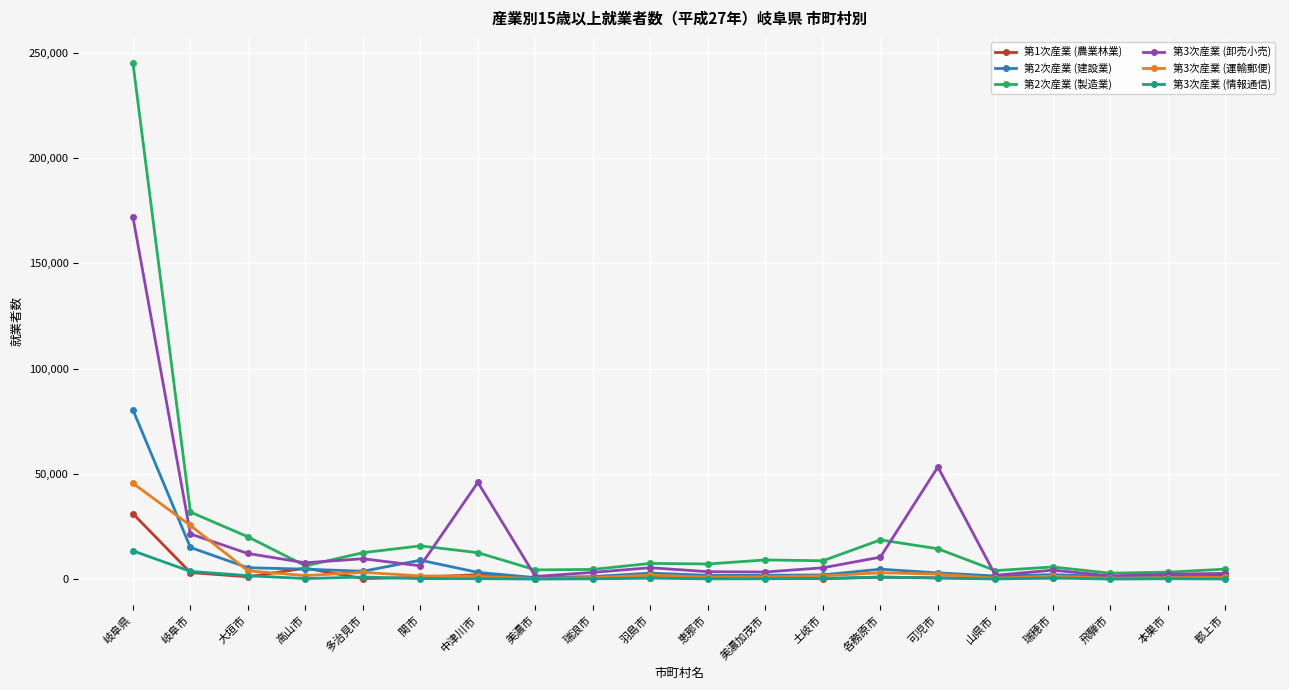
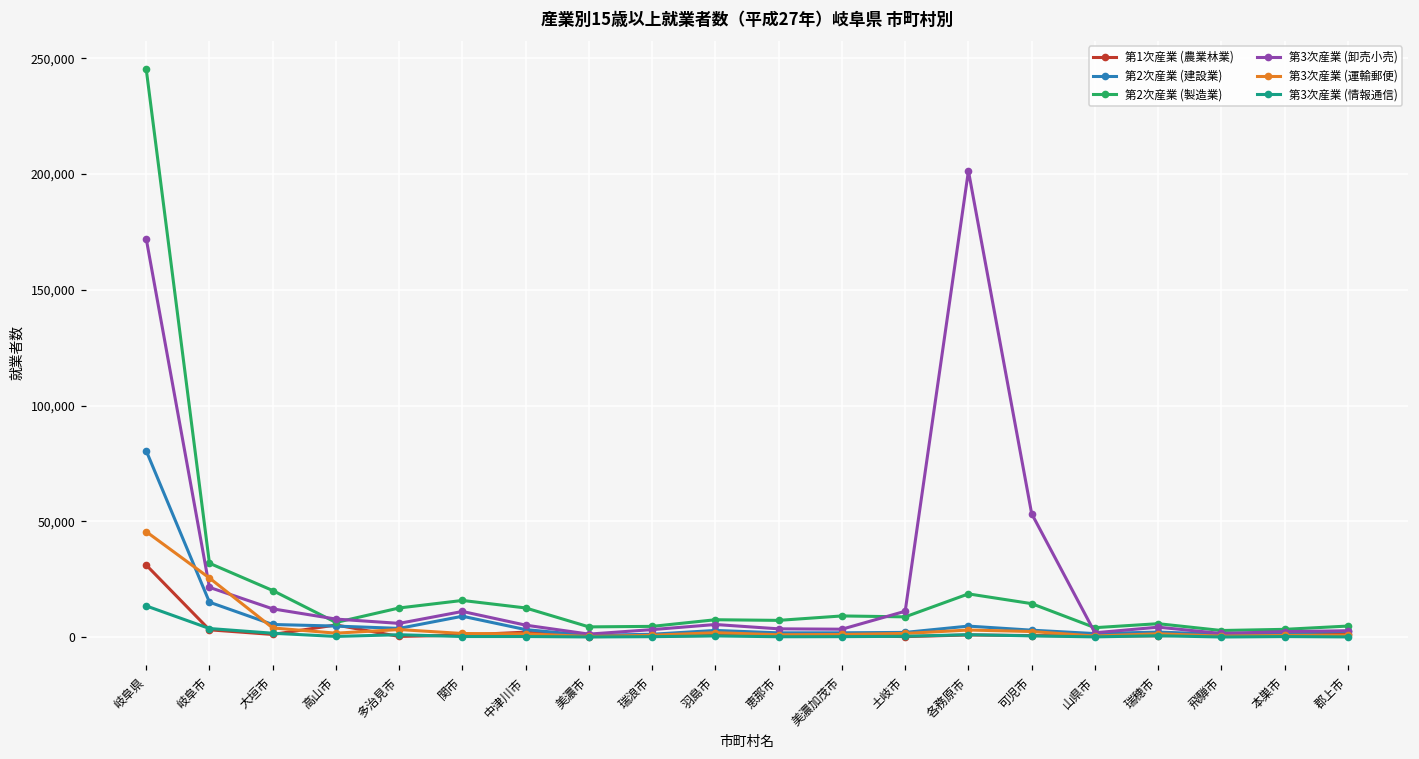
第3次産業 (卸売小売), 多治見市: 10,000 -> 6,000
第3次産業 (卸売小売), 関市: 6,000 -> 11,000
第3次産業 (卸売小売), 中津川市: 46,000 -> 5,000
第3次産業 (卸売小売), 土岐市: 5,000 -> 11,000
第3次産業 (卸売小売), 各務原市: 10,000 -> 201,000
